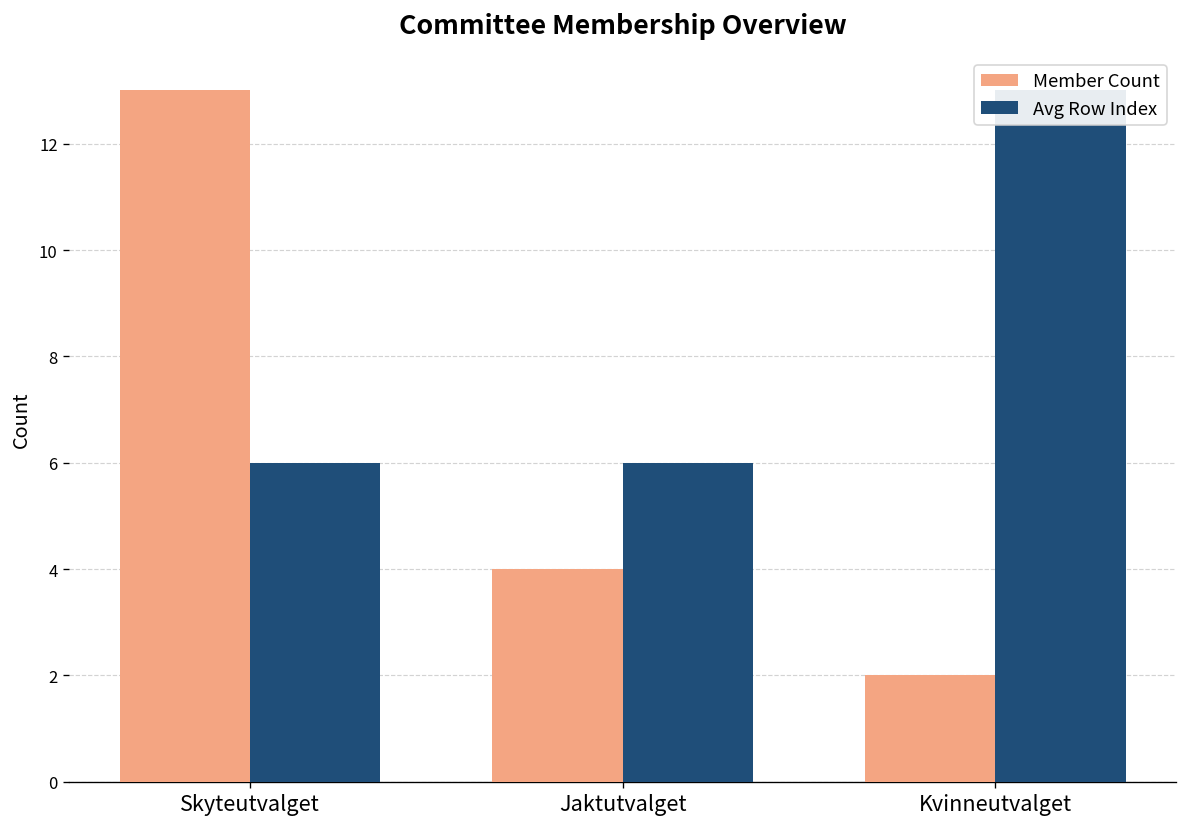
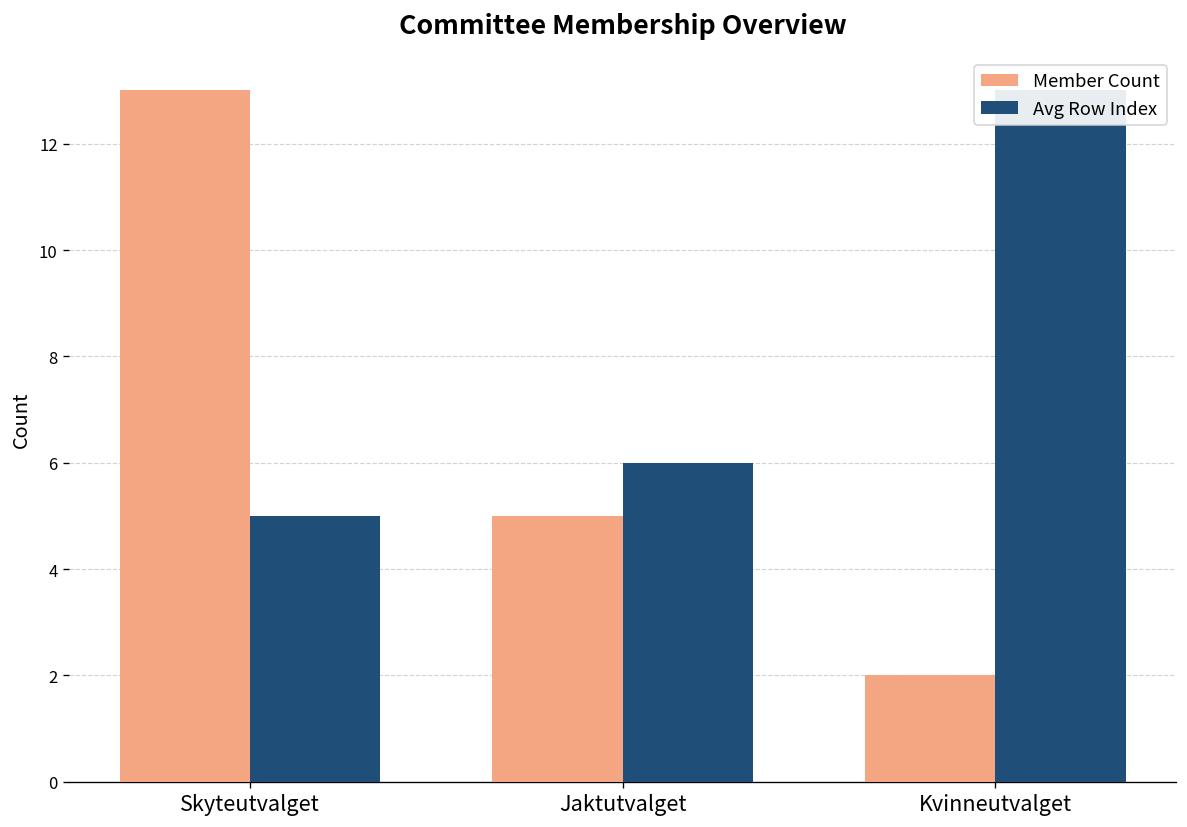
Avg Row Index, Skyteutvalget: 6 -> 5
Member Count, Jaktutvalget: 4 -> 5
